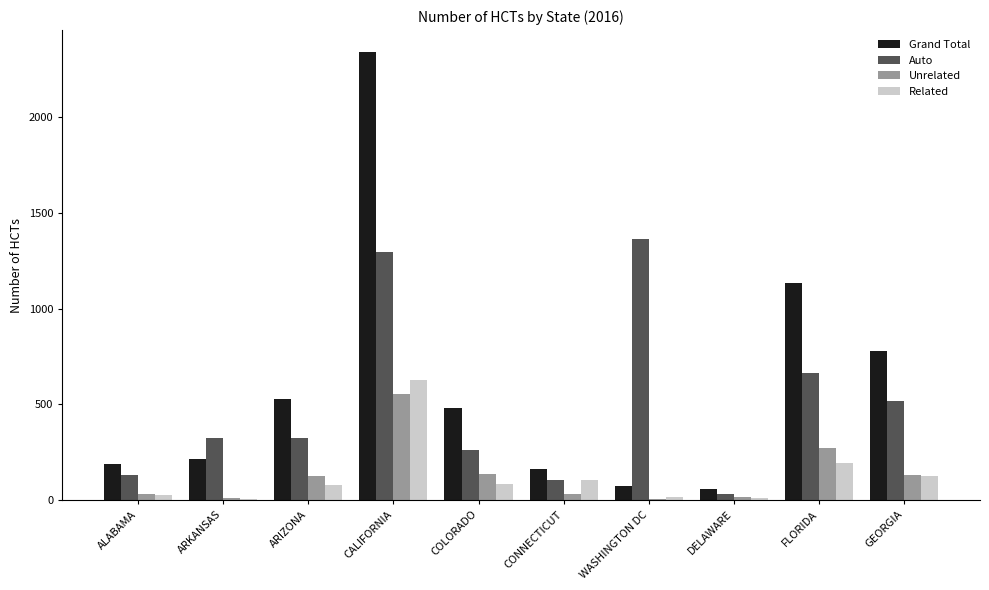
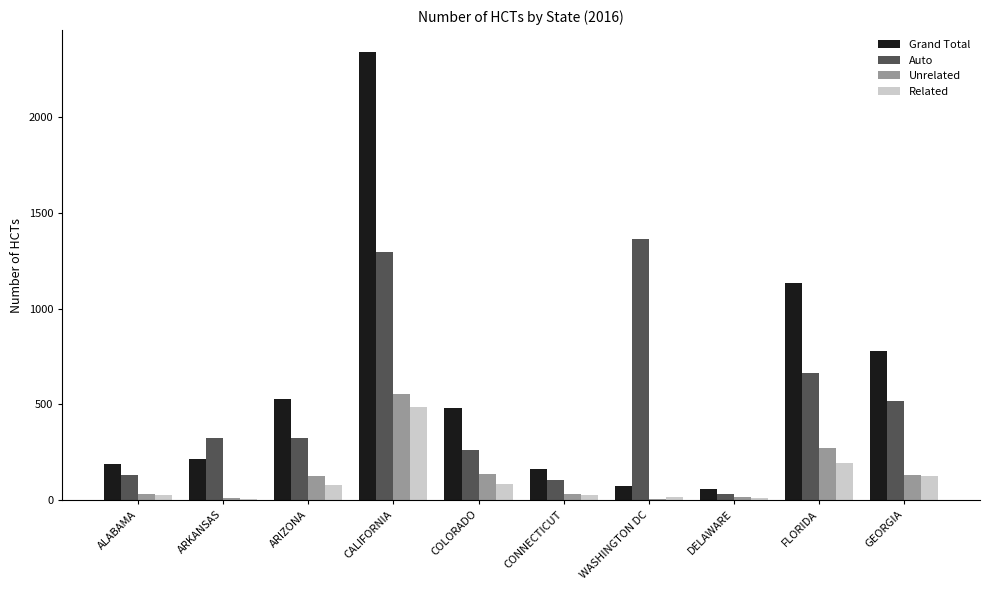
Related, CALIFORNIA: 630 -> 490
Related, CONNECTICUT: 100 -> 30
